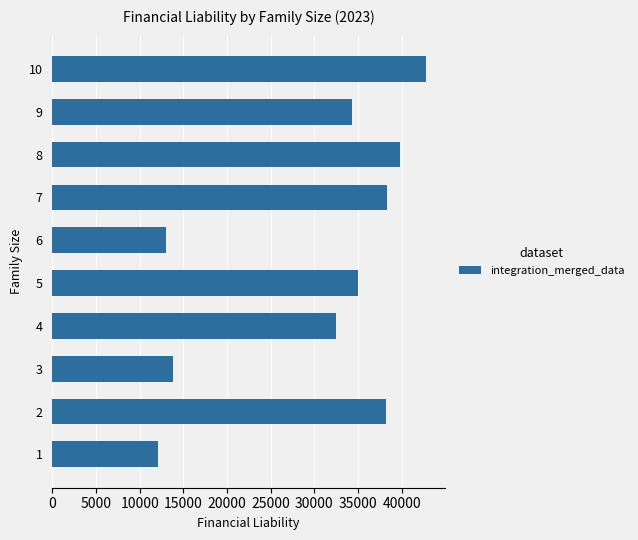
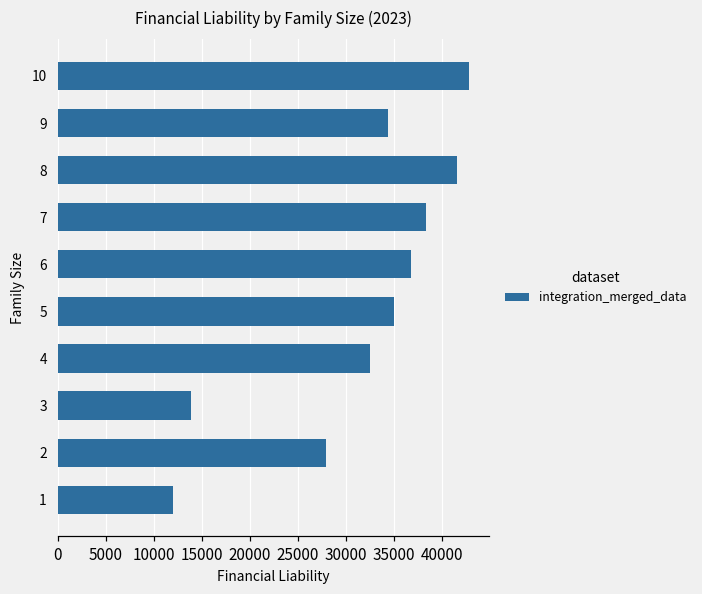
8: 40000 -> 42000
6: 13000 -> 37000
2: 38000 -> 28000
